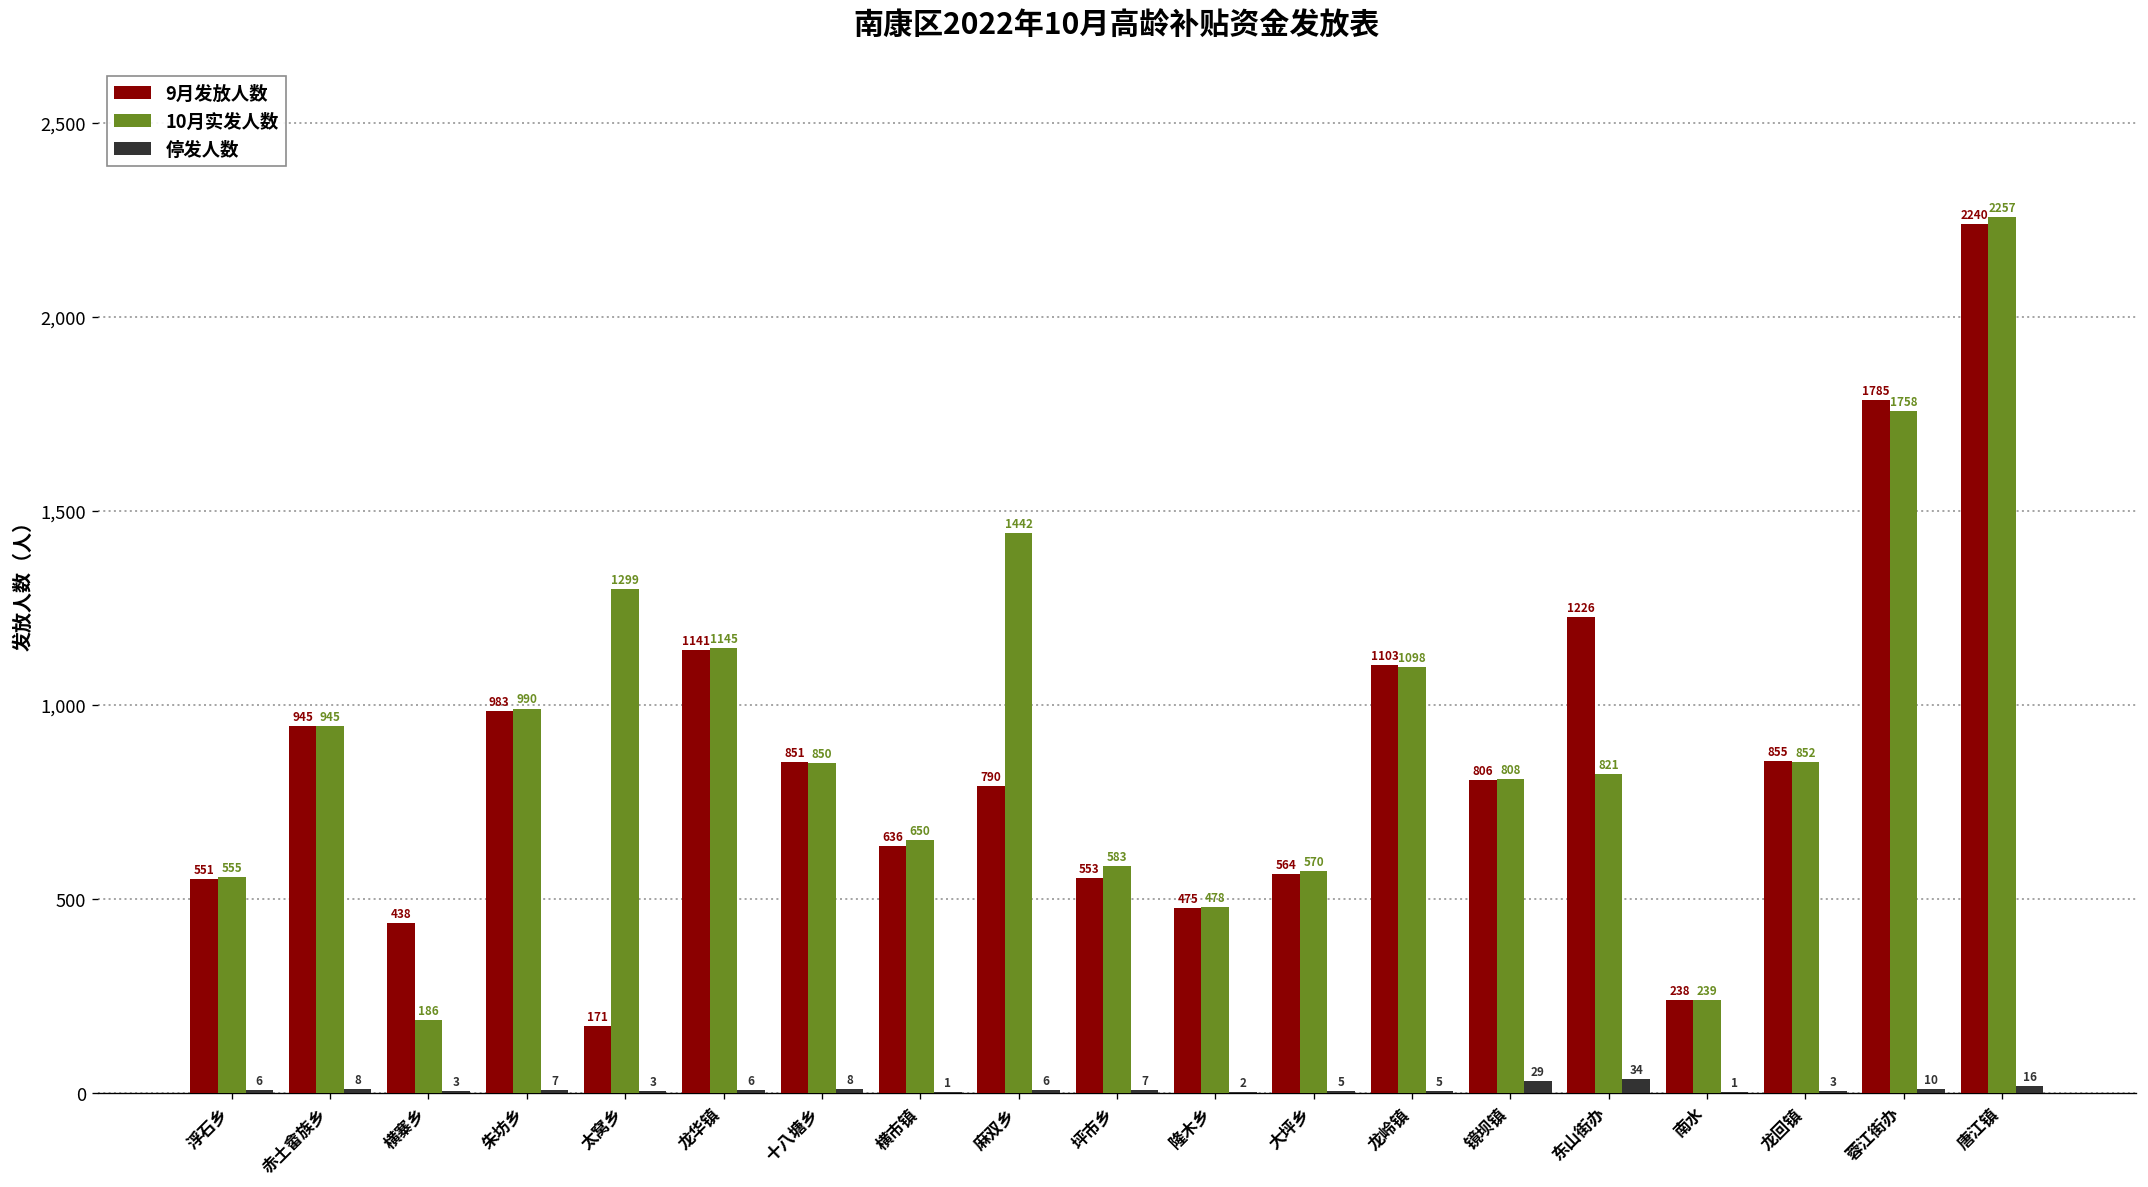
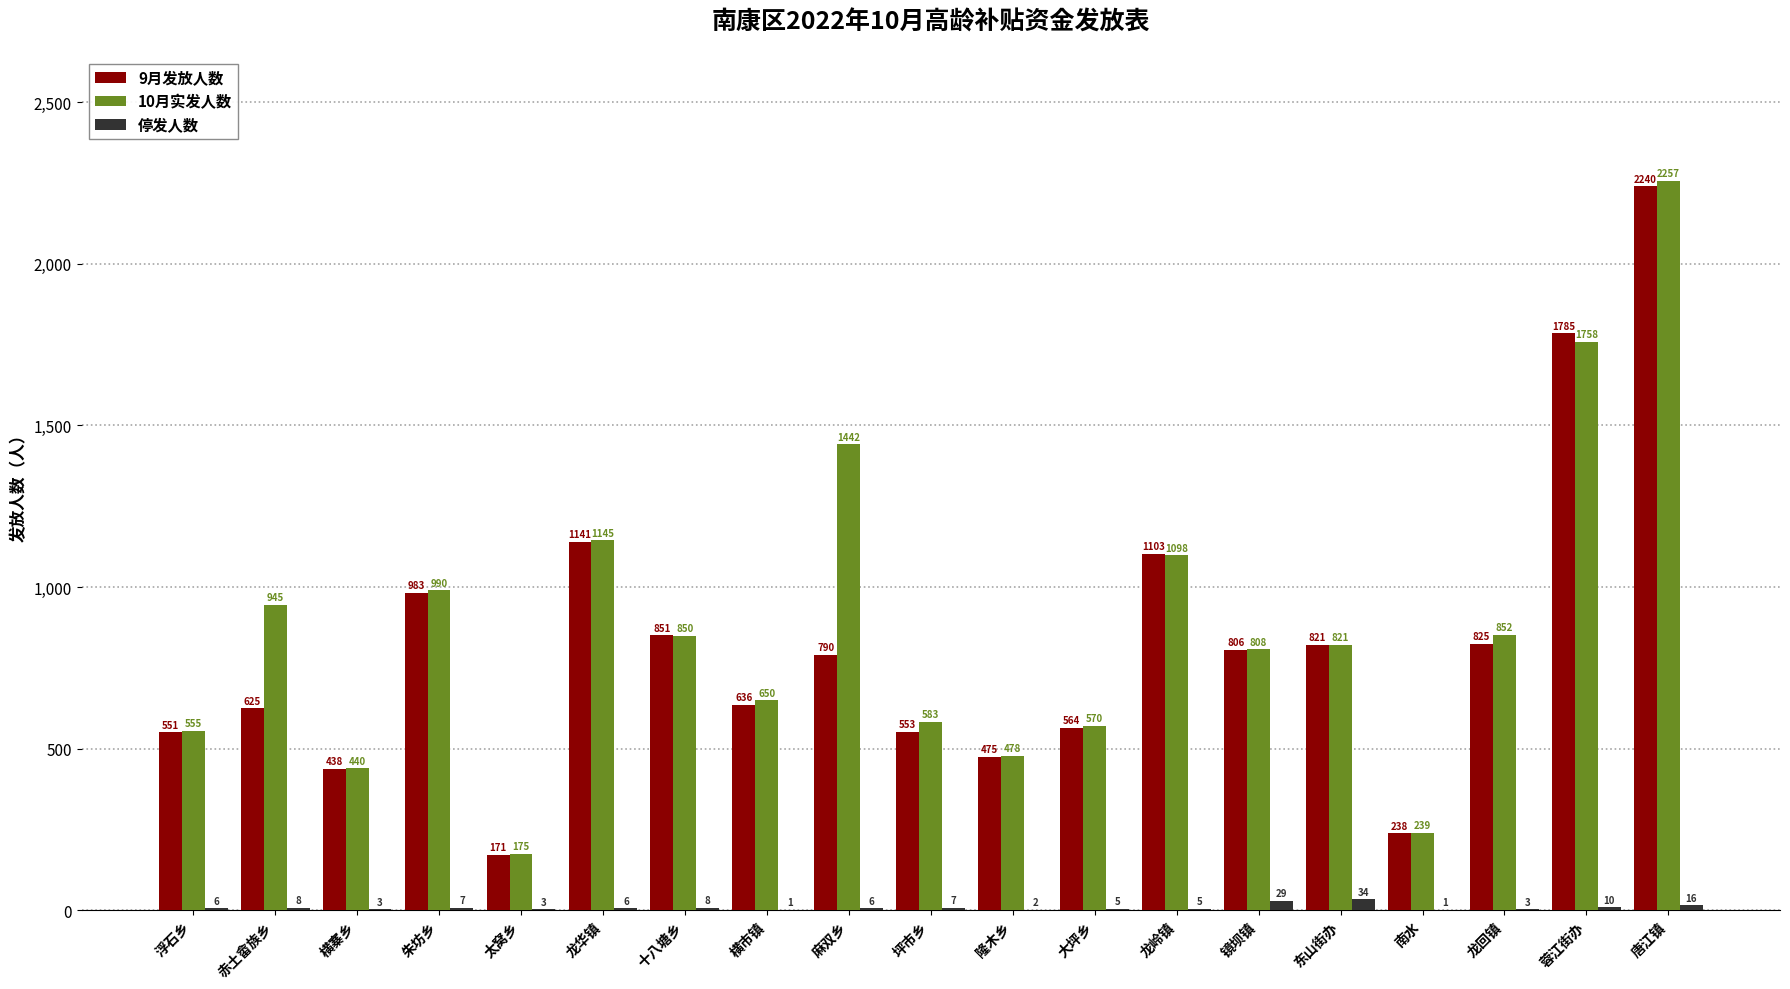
9月发放人数, 赤土畲族乡: 945 -> 625
10月实发人数, 横寨乡: 186 -> 440
10月实发人数, 太窝乡: 1299 -> 175
9月发放人数, 东山街办: 1226 -> 821
9月发放人数, 龙回镇: 855 -> 825
